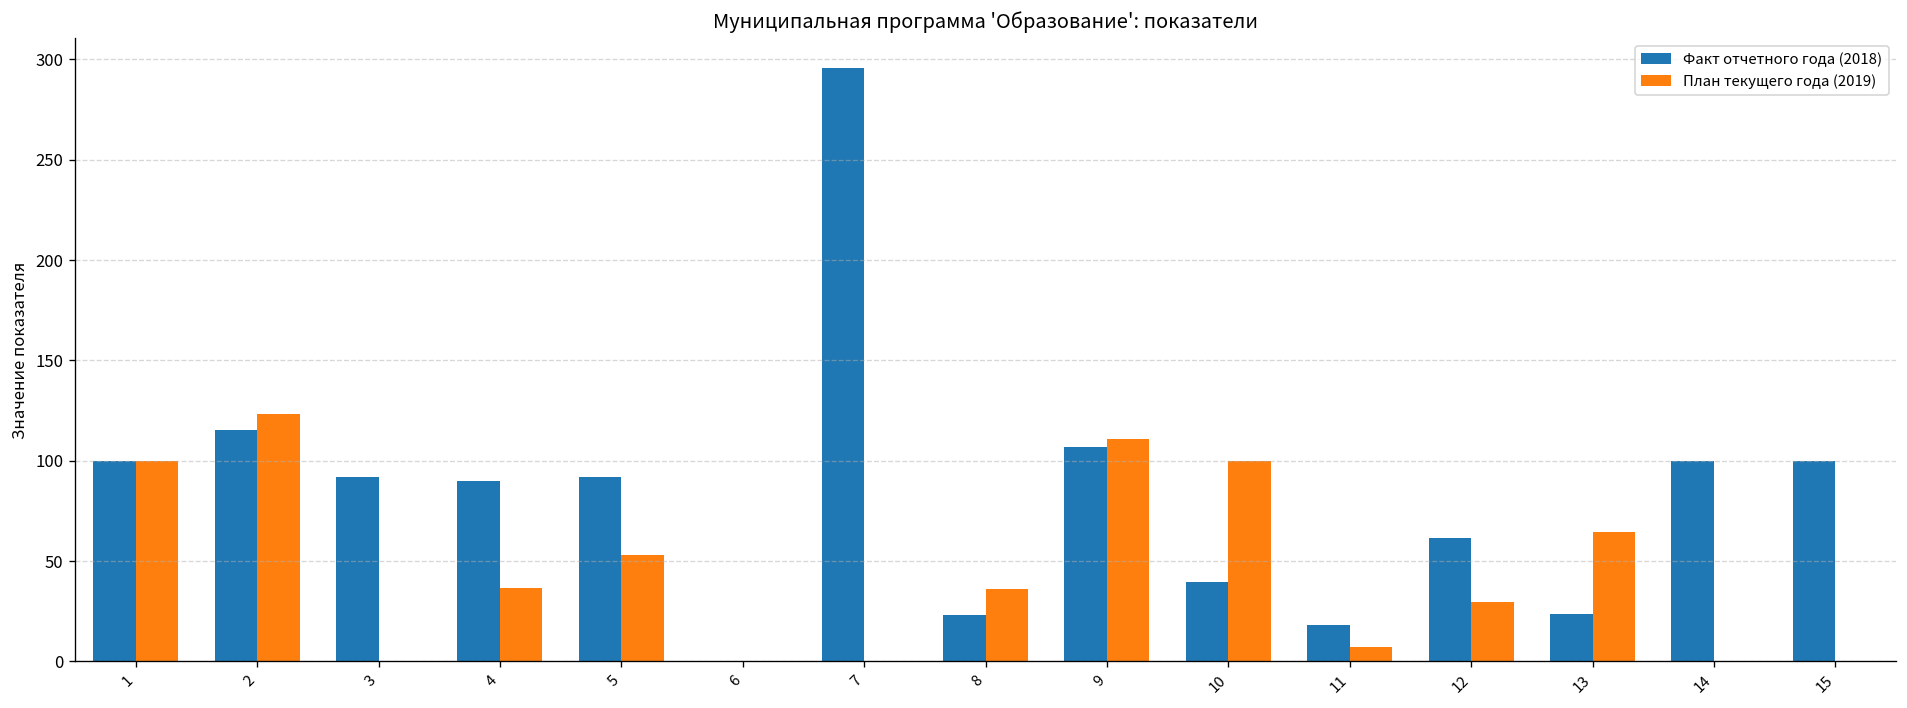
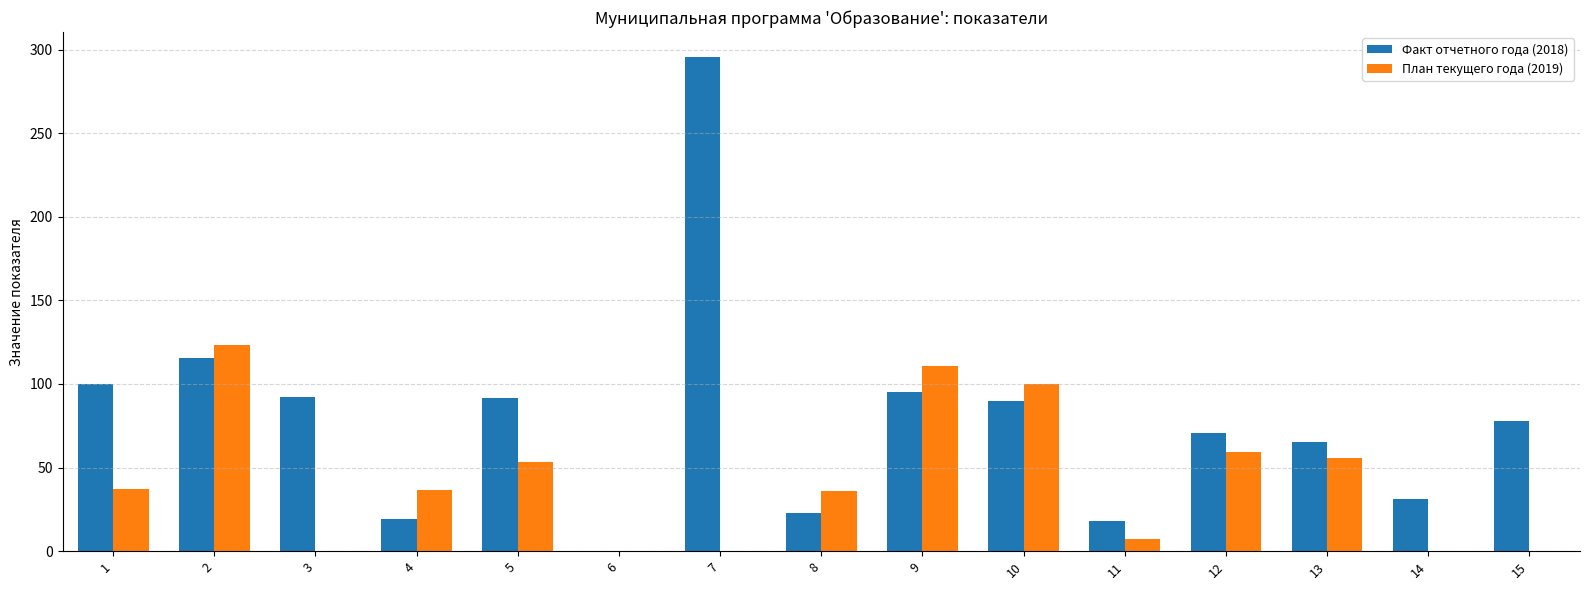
План текущего года (2019), 1: 100 -> 37
Факт отчетного года (2018), 4: 90 -> 19
Факт отчетного года (2018), 9: 107 -> 95
Факт отчетного года (2018), 10: 40 -> 90
Факт отчетного года (2018), 12: 61 -> 70
План текущего года (2019), 12: 30 -> 60
Факт отчетного года (2018), 13: 23 -> 65
План текущего года (2019), 13: 65 -> 56
Факт отчетного года (2018), 14: 100 -> 31
Факт отчетного года (2018), 15: 100 -> 78
